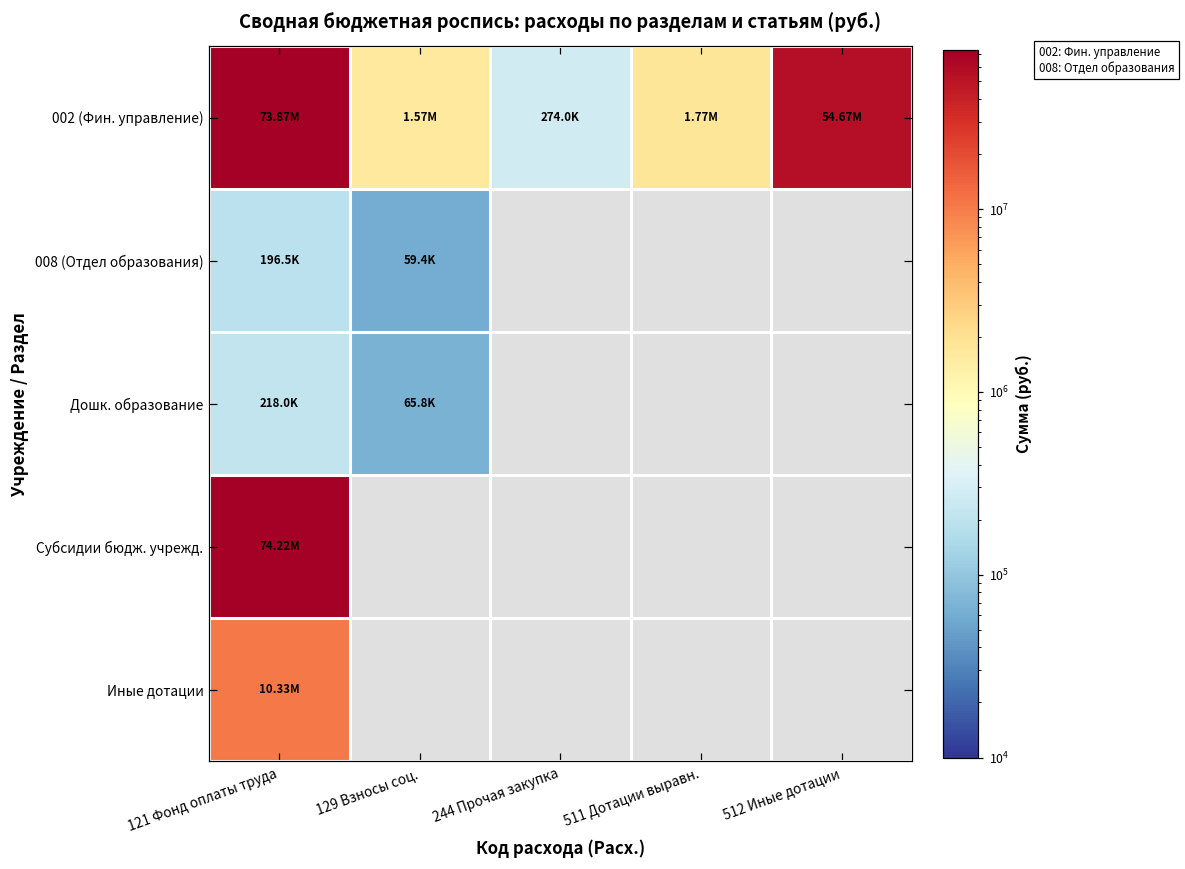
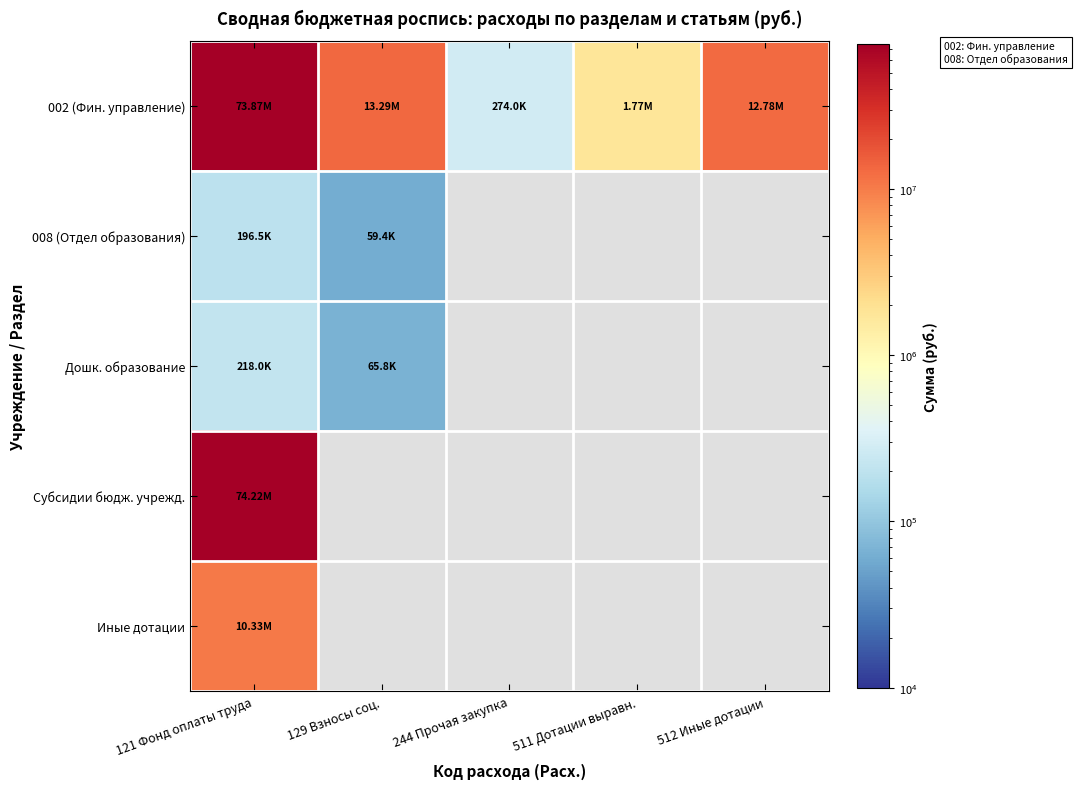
002 (Фин. управление), 129 Взносы соц.: 1.57M -> 13.29M
002 (Фин. управление), 512 Иные дотации: 54.67M -> 12.78M
